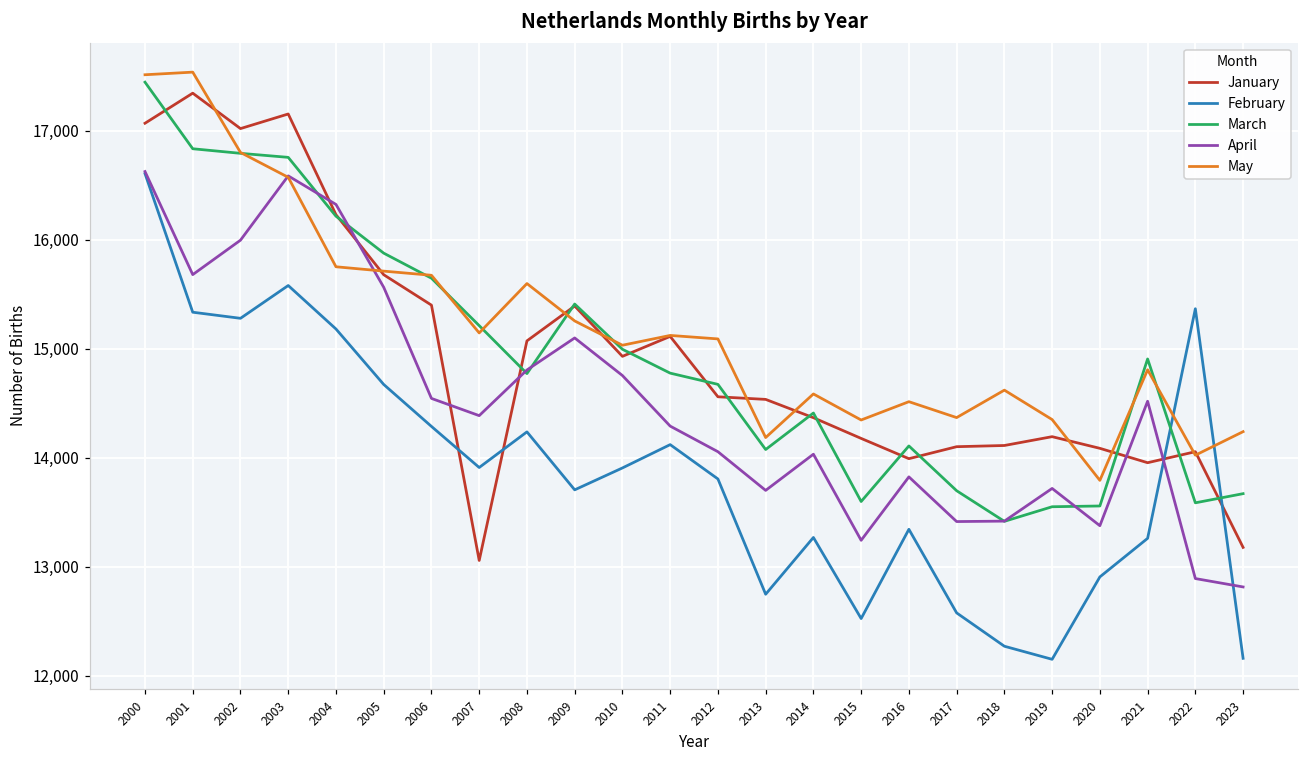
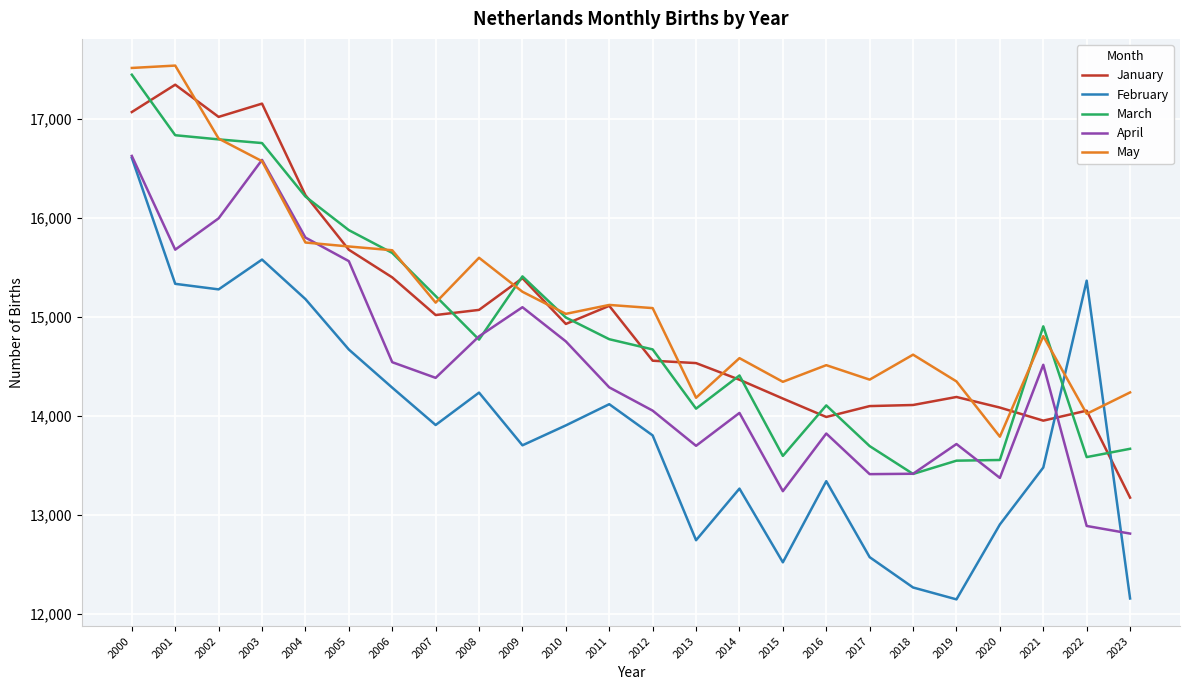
April, 2004: 16,300 -> 15,800
January, 2007: 13,100 -> 15,000
February, 2021: 13,300 -> 13,500
